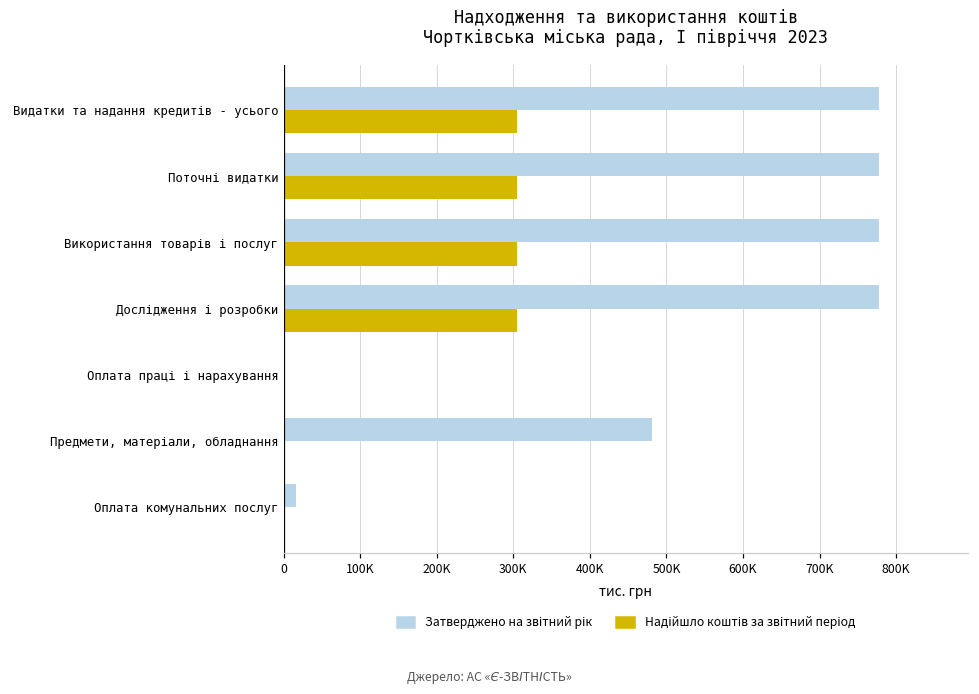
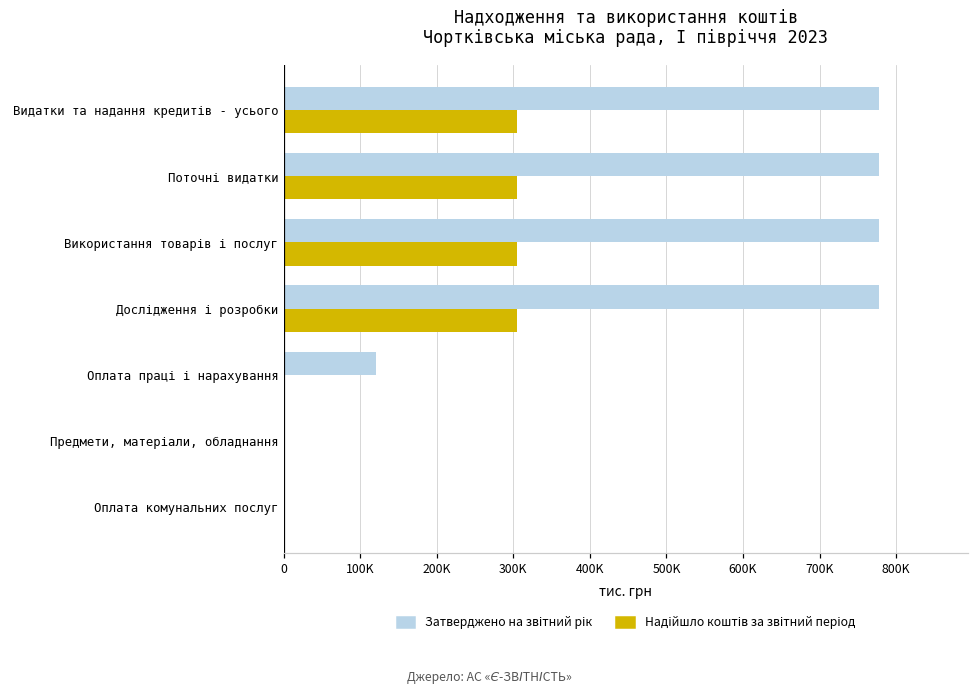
Затверджено на звітний рік, Оплата праці і нарахування: 0 -> 120000
Затверджено на звітний рік, Предмети, матеріали, обладнання: 480000 -> 0
Затверджено на звітний рік, Оплата комунальних послуг: 20000 -> 0
